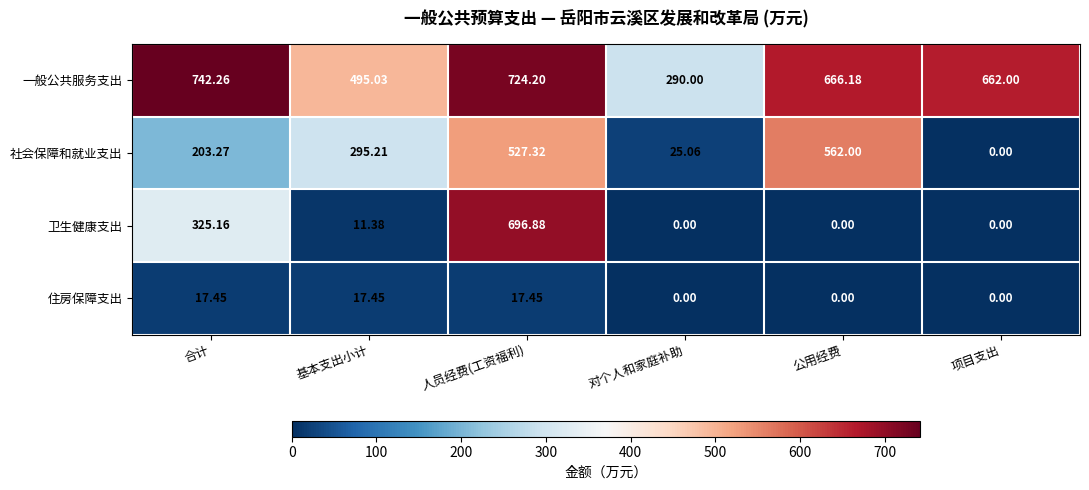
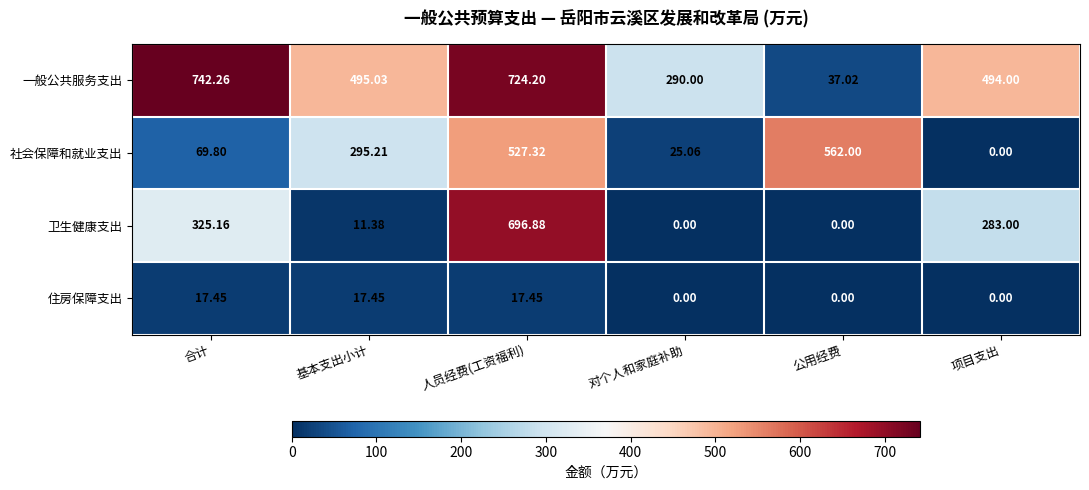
一般公共服务支出, 公用经费: 666.18 -> 37.02
一般公共服务支出, 项目支出: 662.00 -> 494.00
社会保障和就业支出, 合计: 203.27 -> 69.80
卫生健康支出, 项目支出: 0.00 -> 283.00
